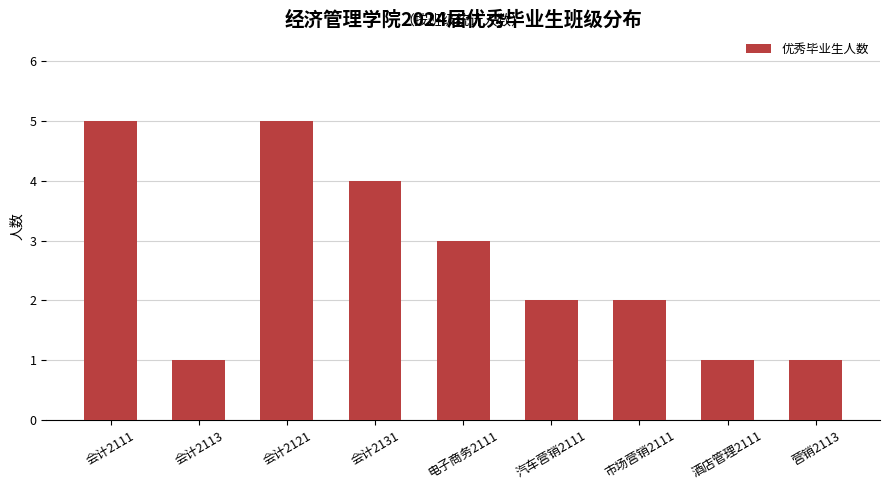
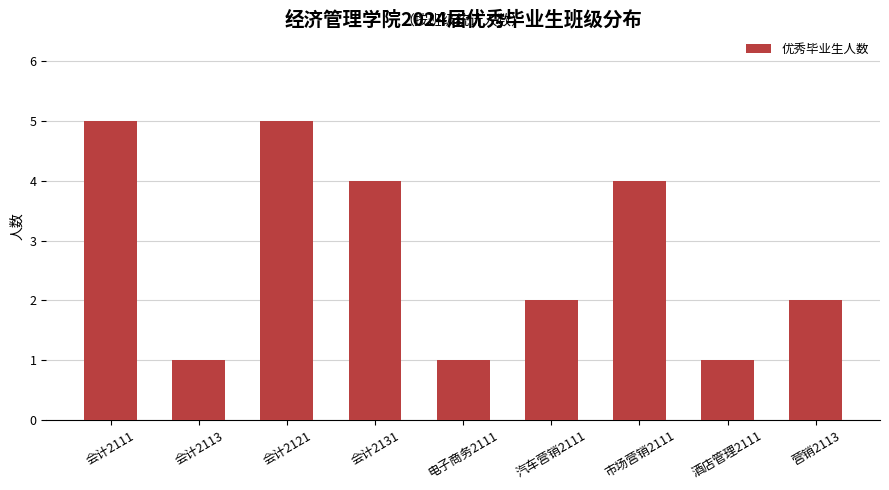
电子商务2111: 3 -> 1
市场营销2111: 2 -> 4
营销2113: 1 -> 2
